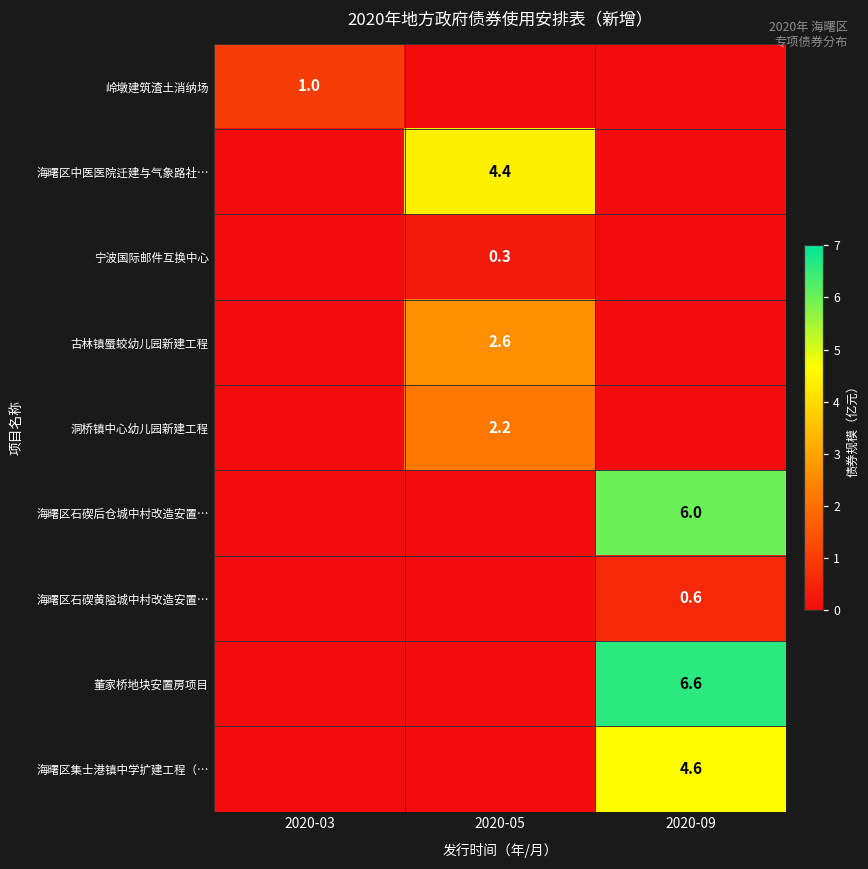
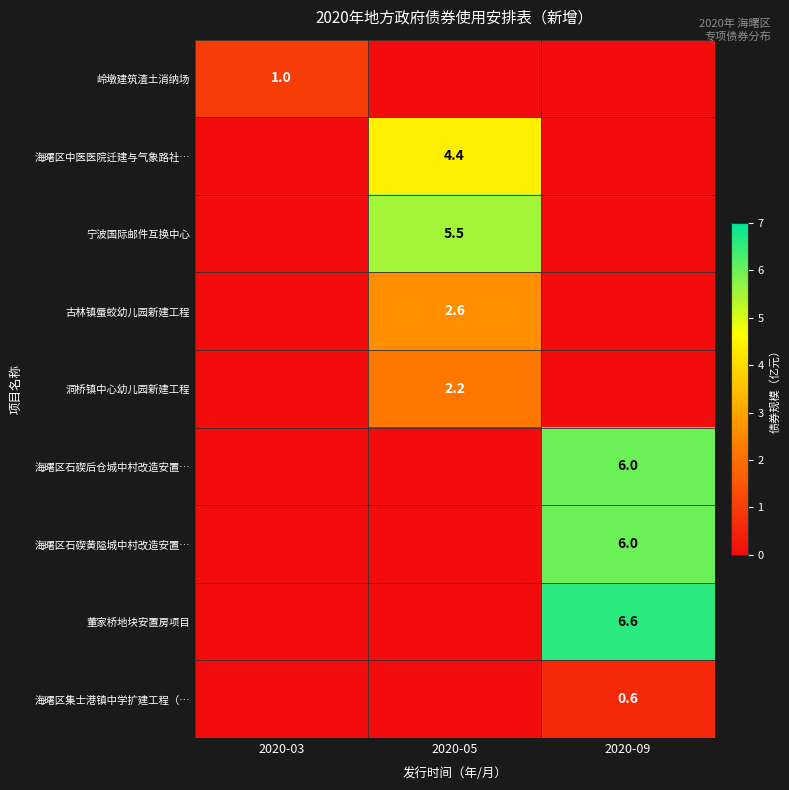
宁波国际邮件互换中心, 2020-05: 0.3 -> 5.5
海曙区石碶黄隘城中村改造安置…, 2020-09: 0.6 -> 6.0
海曙区集士港镇中学扩建工程（…, 2020-09: 4.6 -> 0.6
